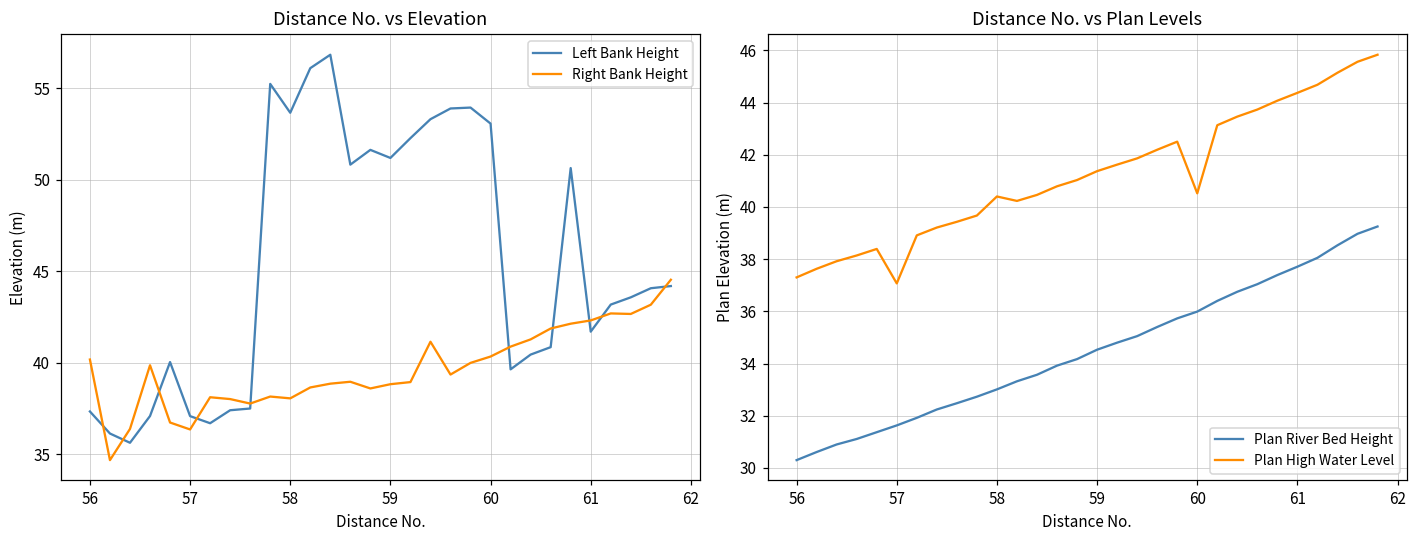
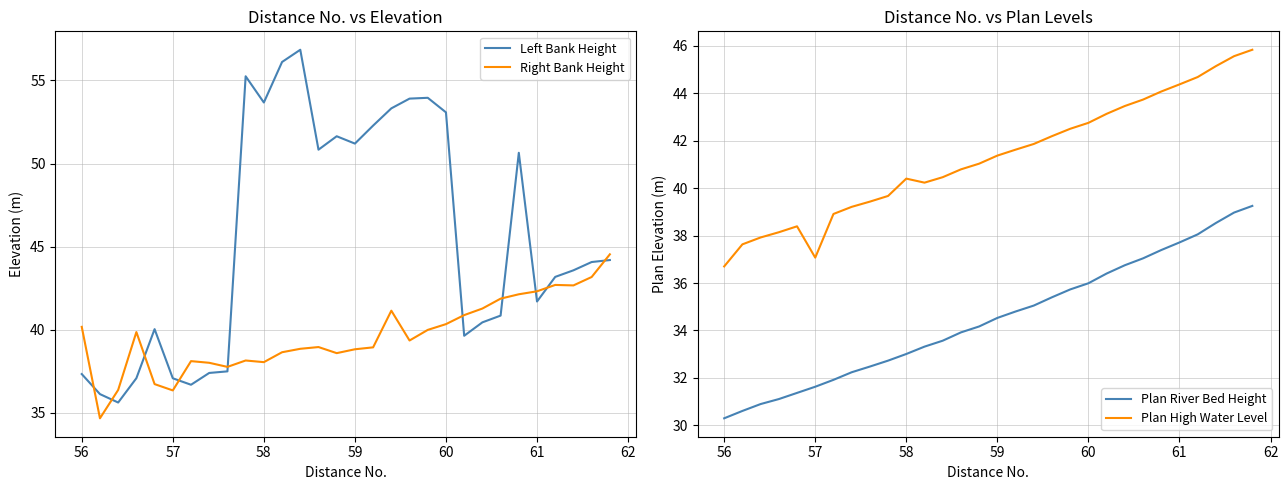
Distance No. vs Plan Levels, Plan High Water Level, 56: 37.3 -> 36.7
Distance No. vs Plan Levels, Plan High Water Level, 60: 40.5 -> 42.8
